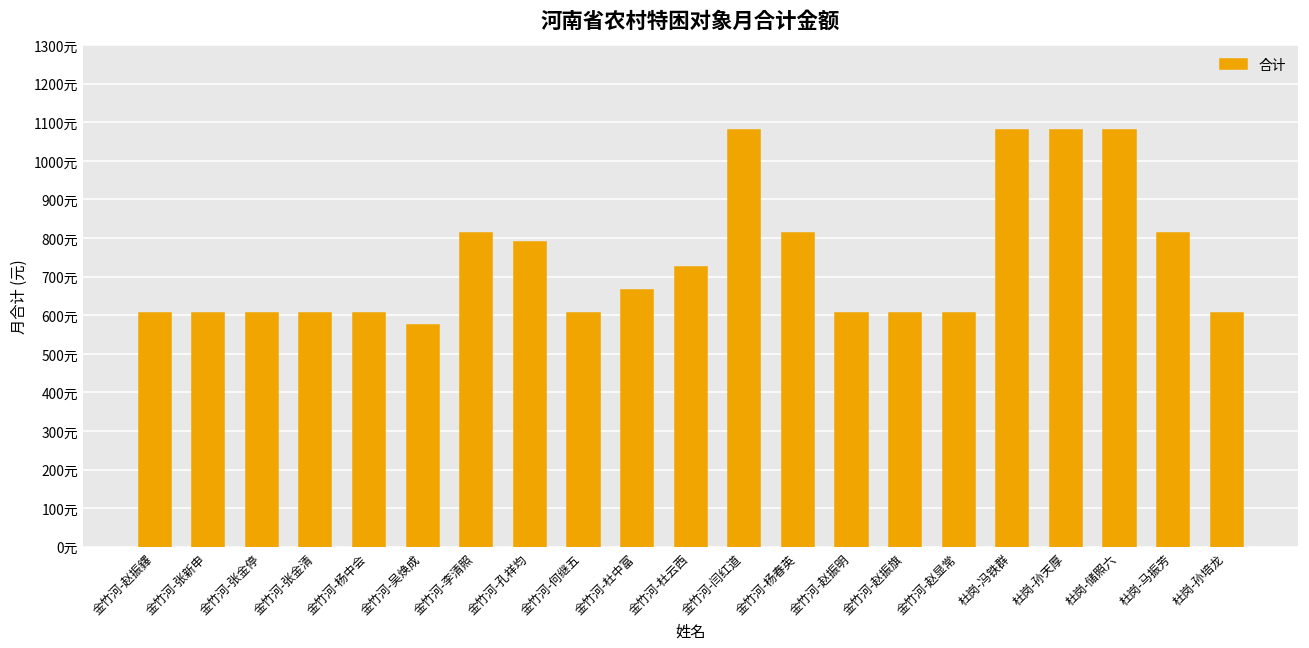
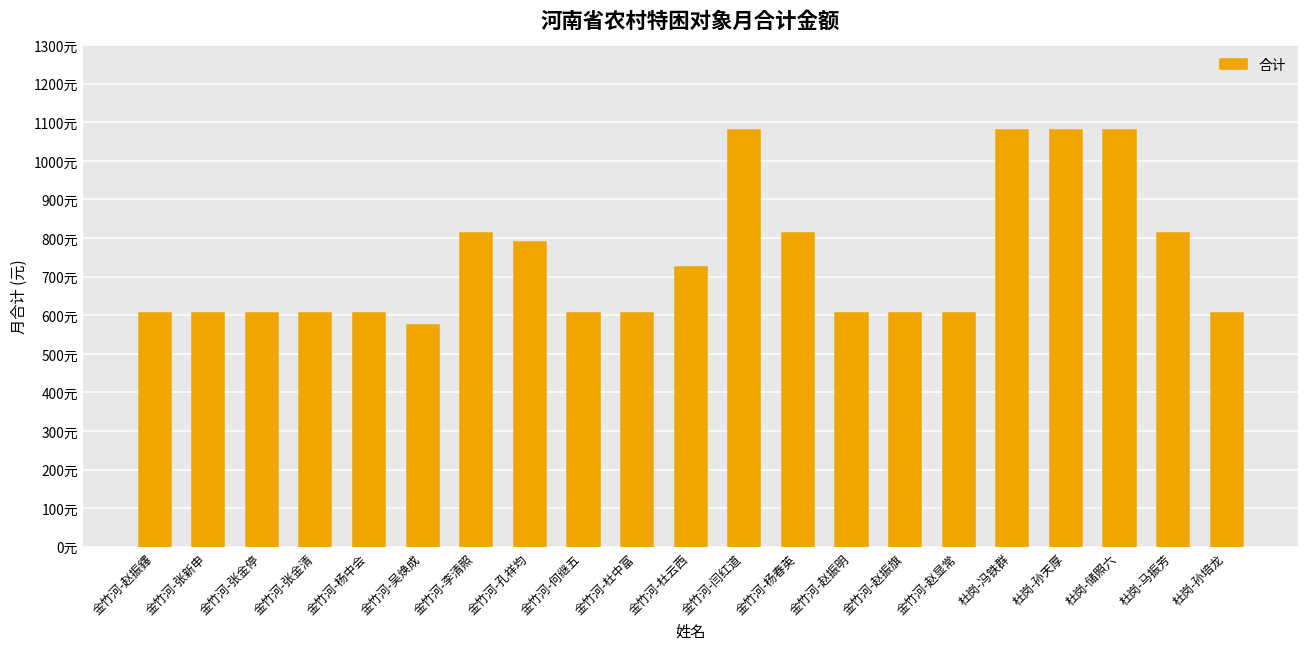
金竹河-杜中富: 670元 -> 610元
